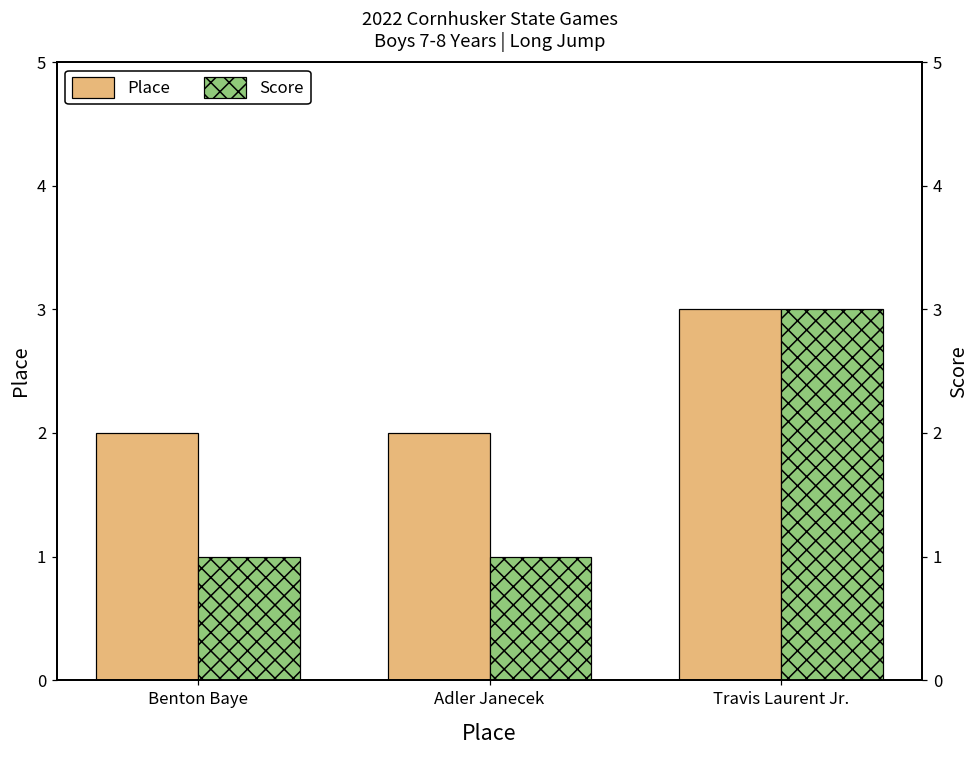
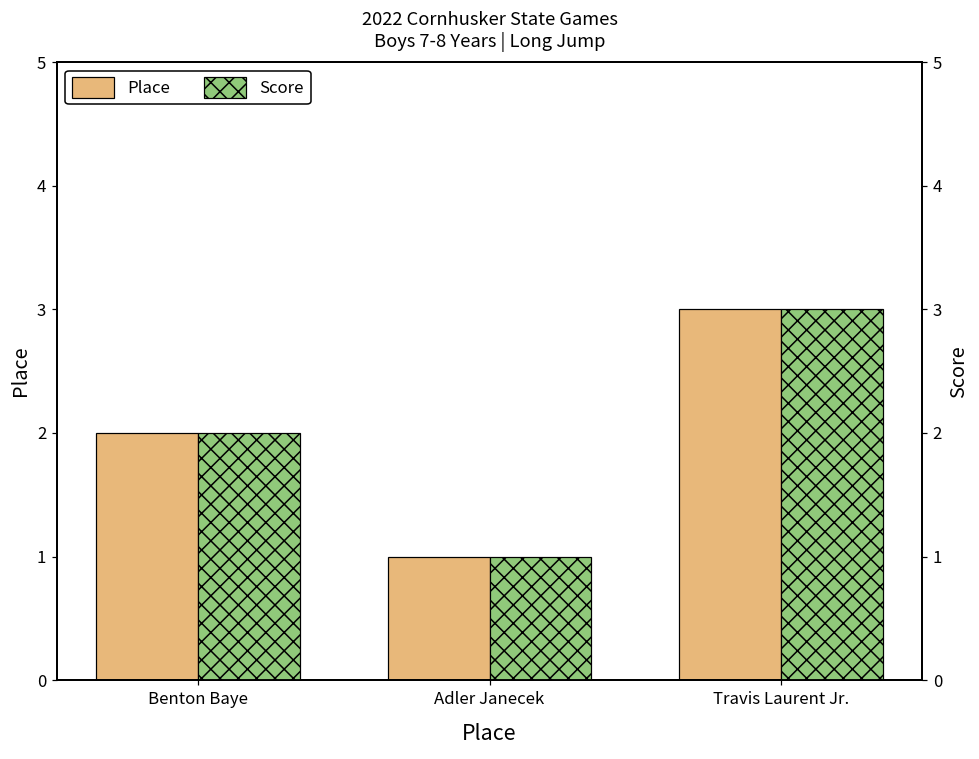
Place, Adler Janecek: 2 -> 1
Score, Benton Baye: 1 -> 2
